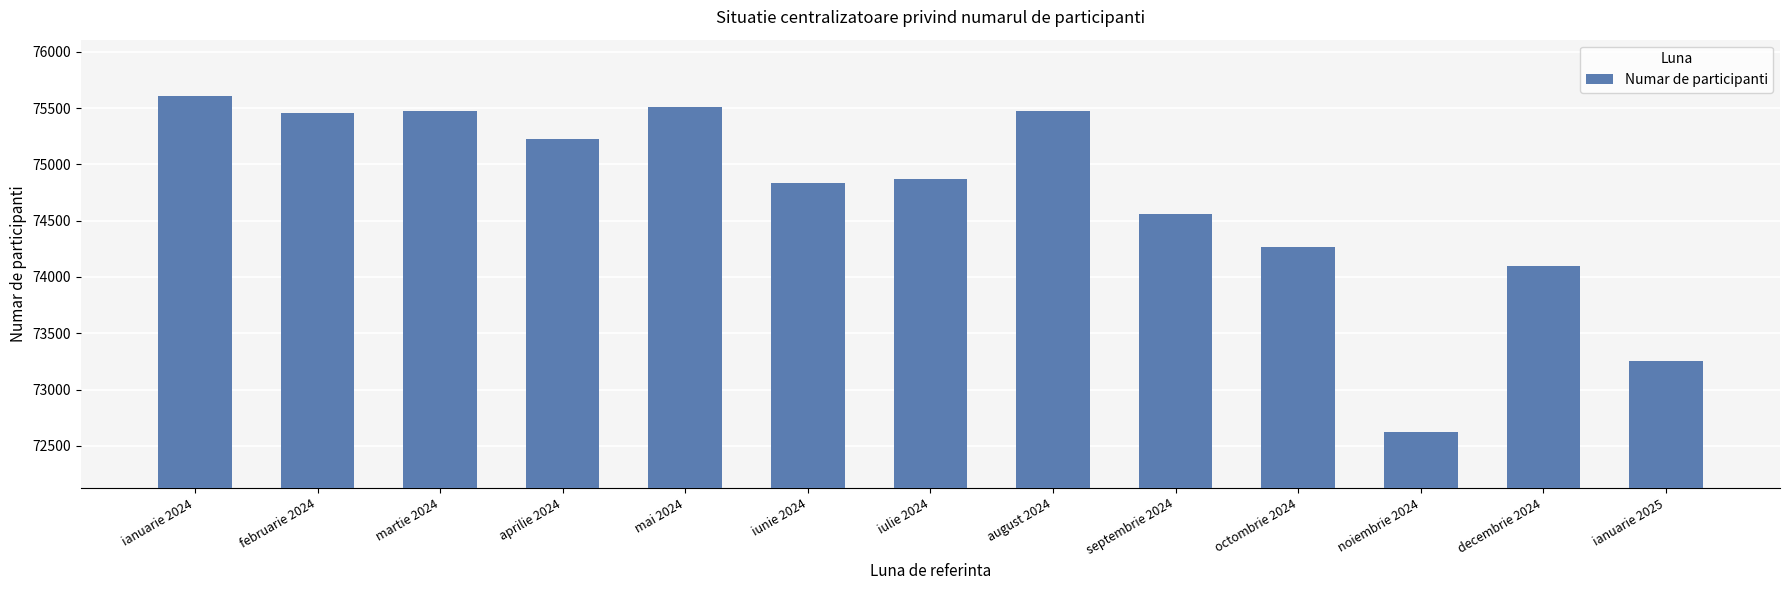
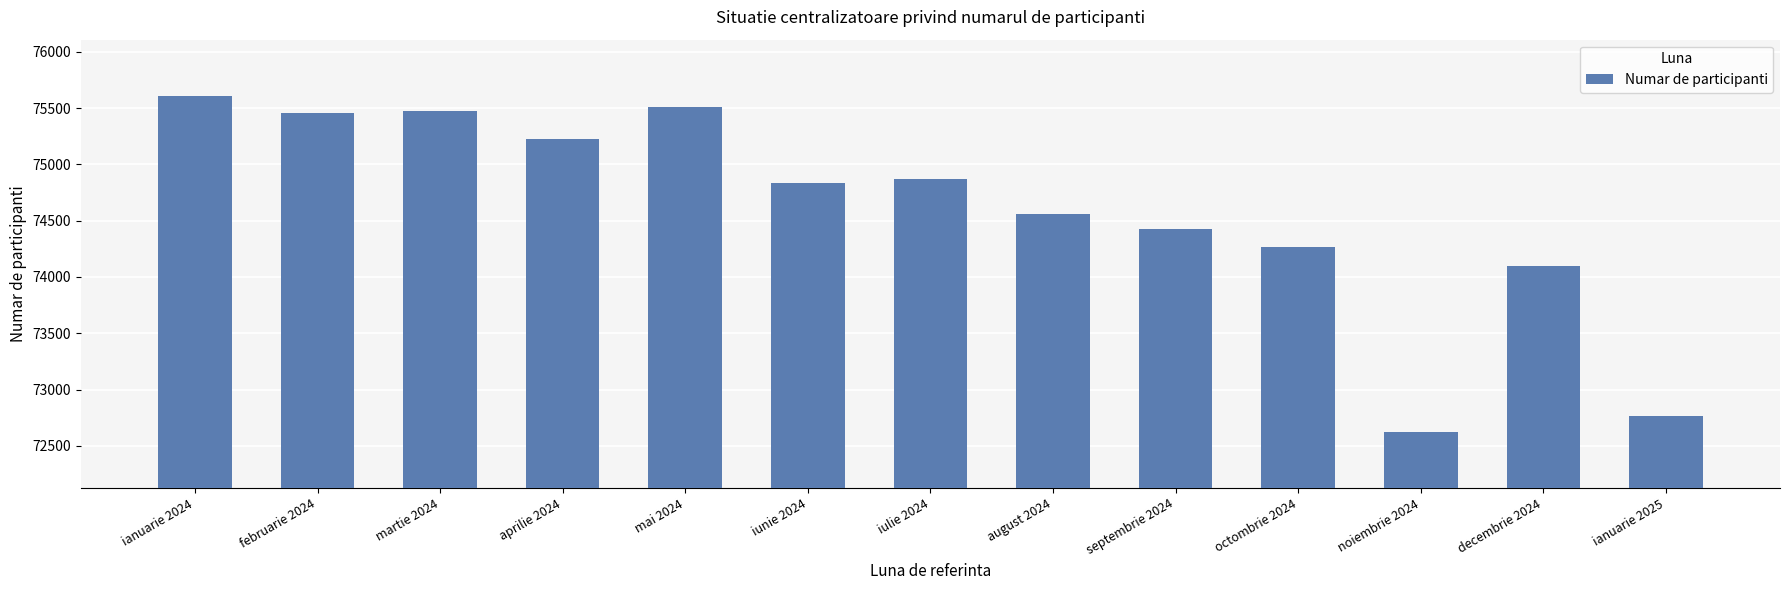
august 2024: 75470 -> 74560
septembrie 2024: 74560 -> 74430
ianuarie 2025: 73260 -> 72770
